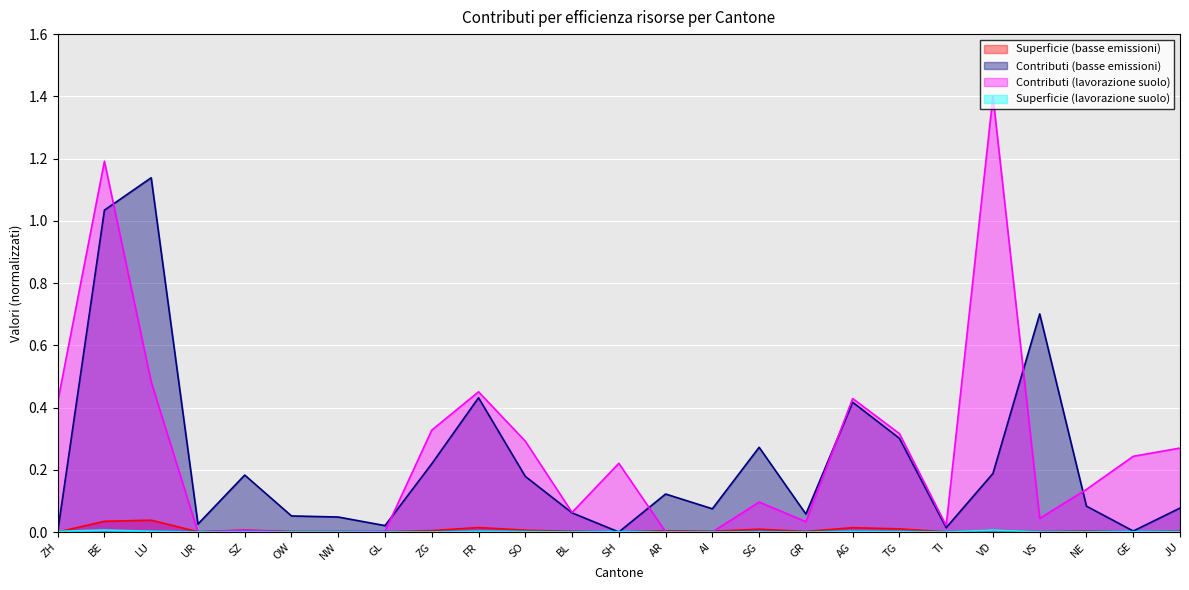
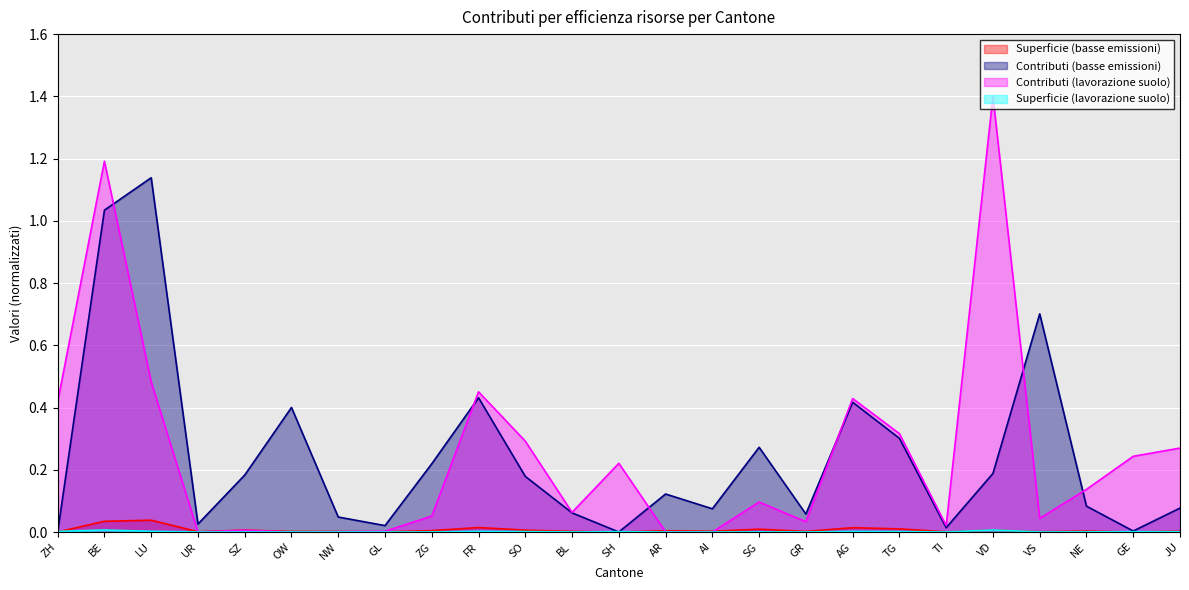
Contributi (basse emissioni), OW: 0.05 -> 0.40
Contributi (lavorazione suolo), ZG: 0.33 -> 0.05
